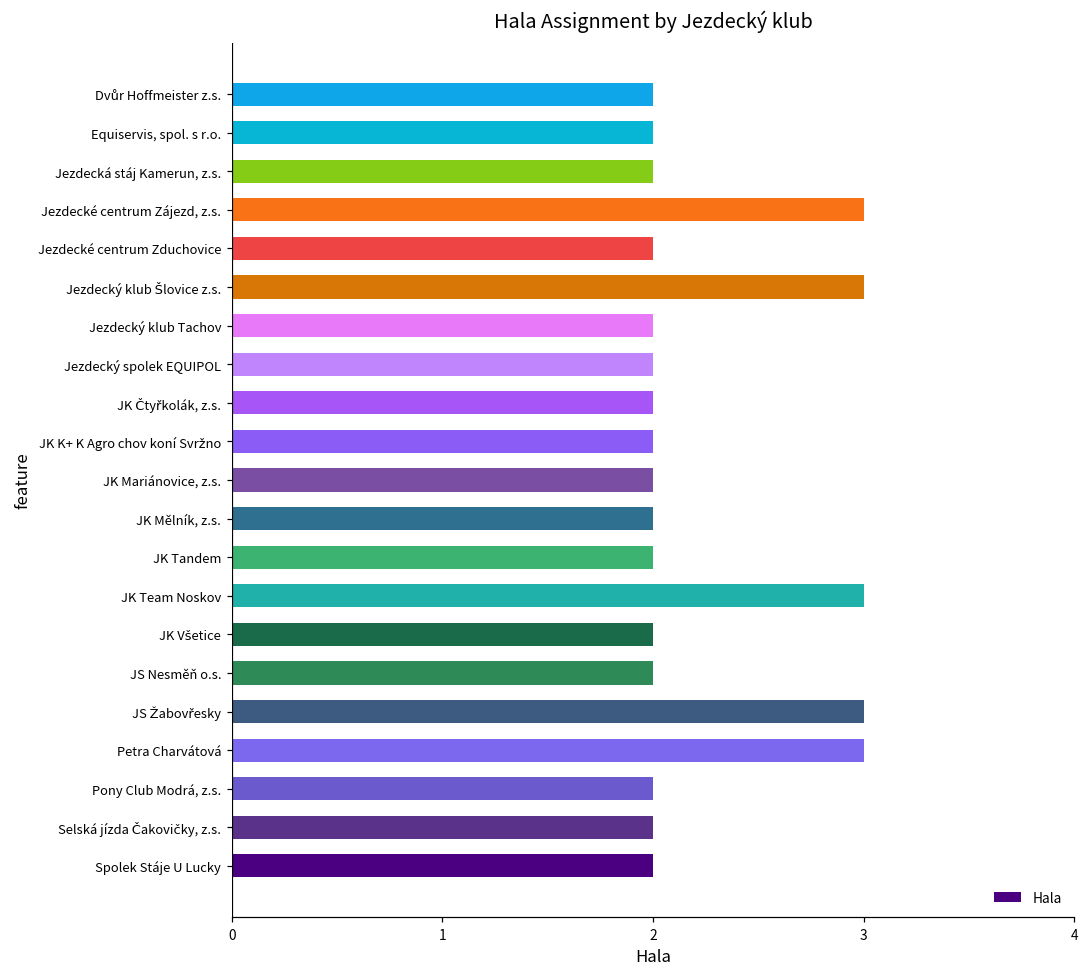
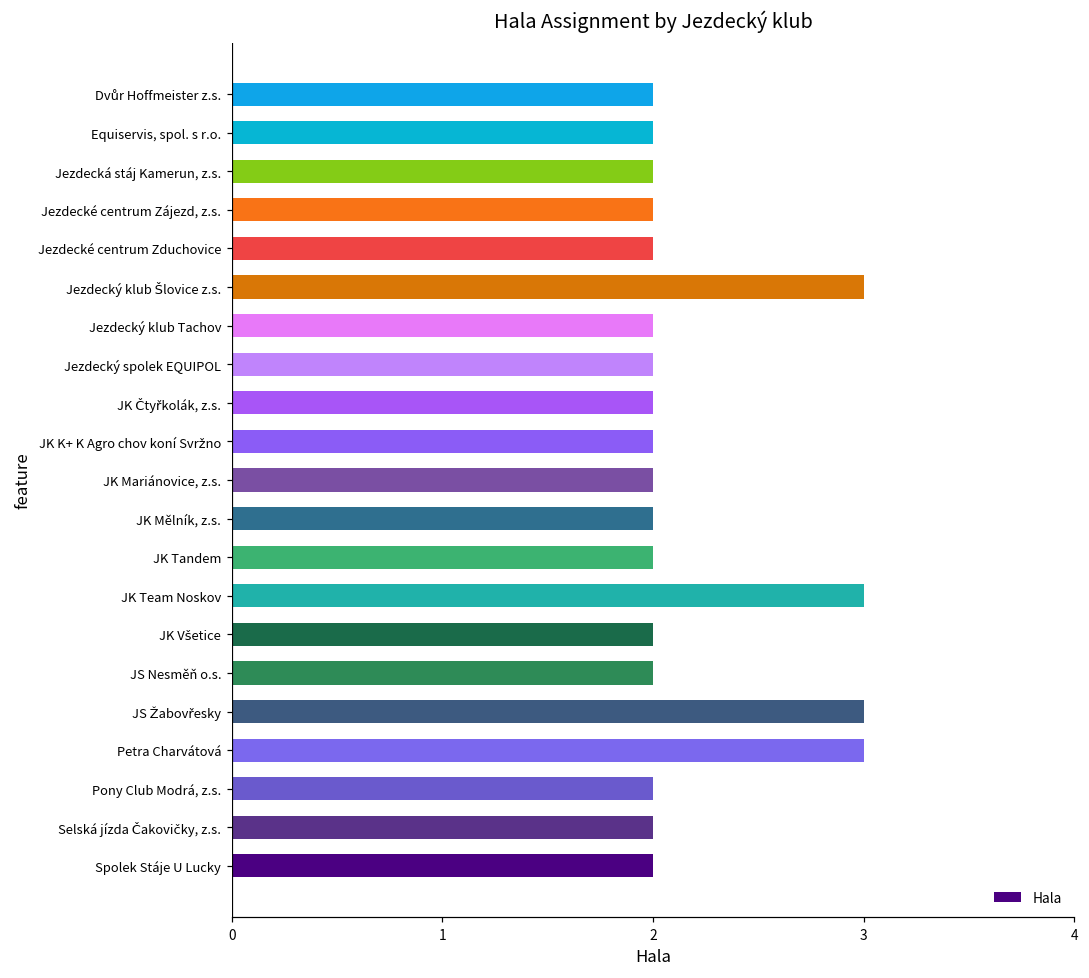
Jezdecké centrum Zájezd, z.s.: 3 -> 2
